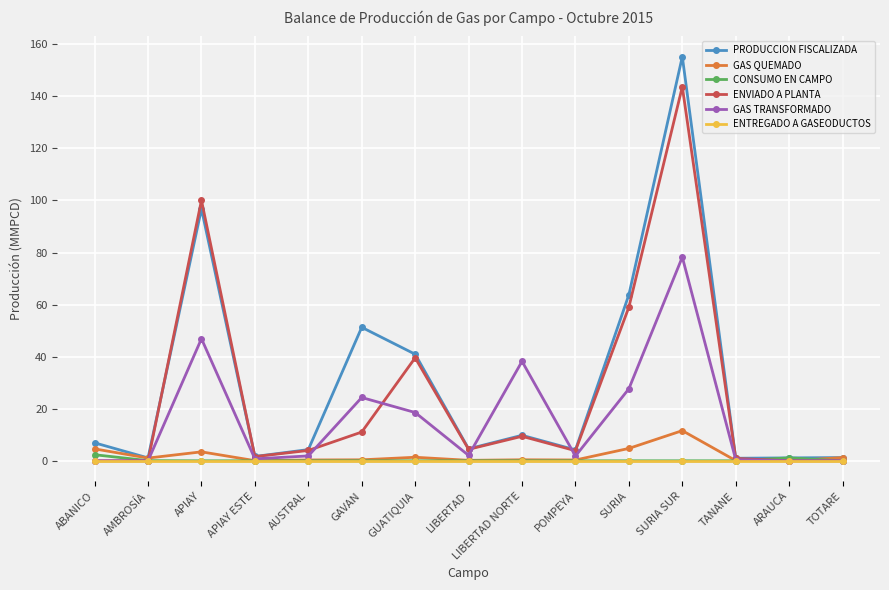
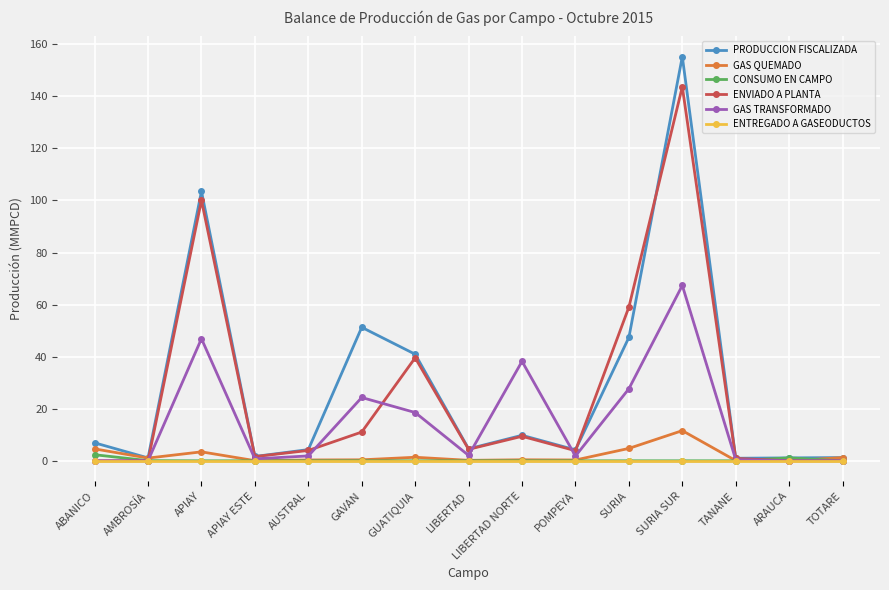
PRODUCCION FISCALIZADA, APIAY: 97 -> 104
PRODUCCION FISCALIZADA, SURIA: 64 -> 47
GAS TRANSFORMADO, SURIA SUR: 78 -> 67
